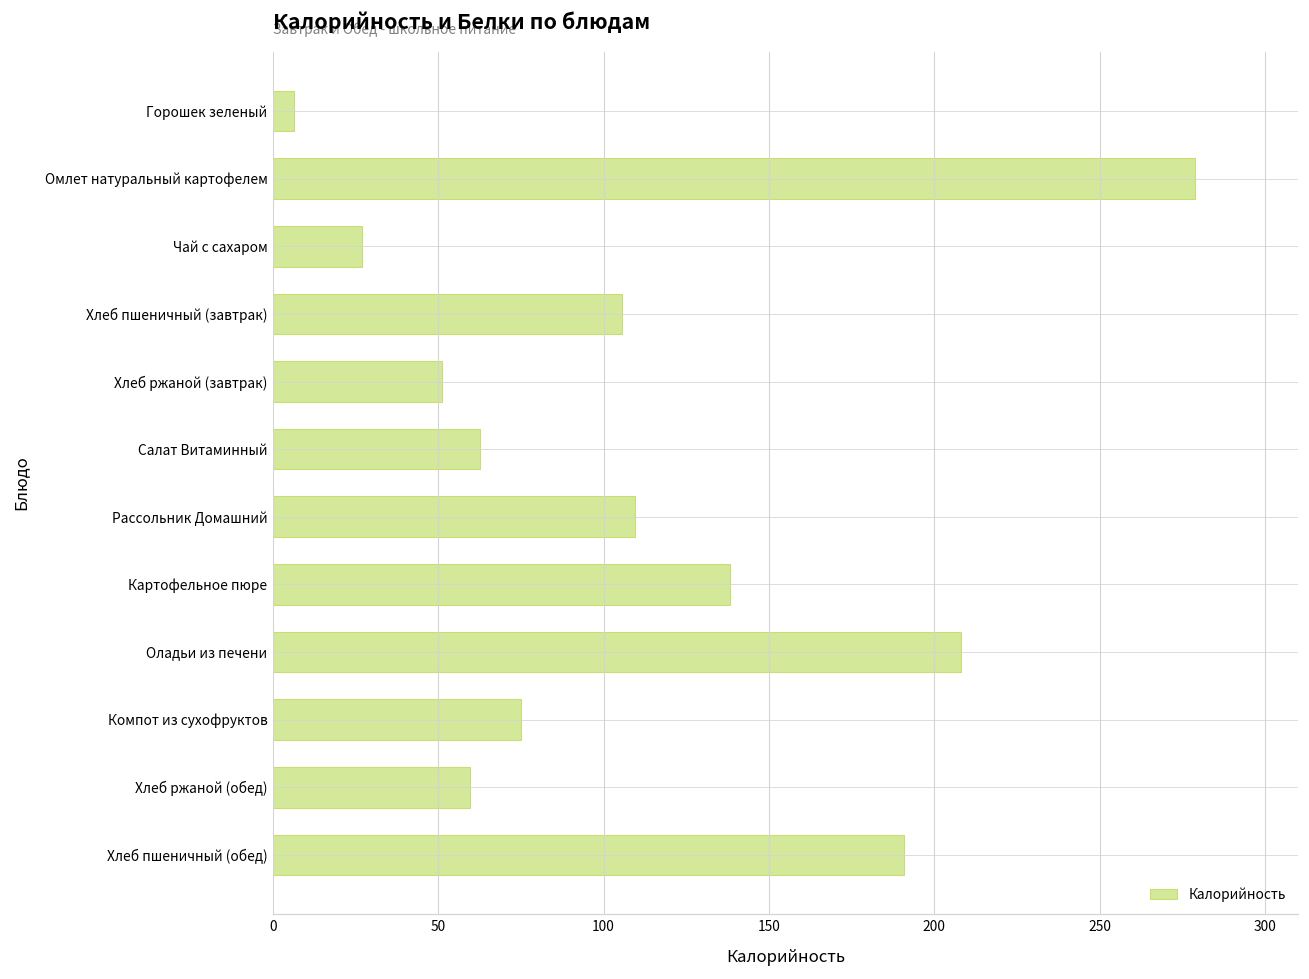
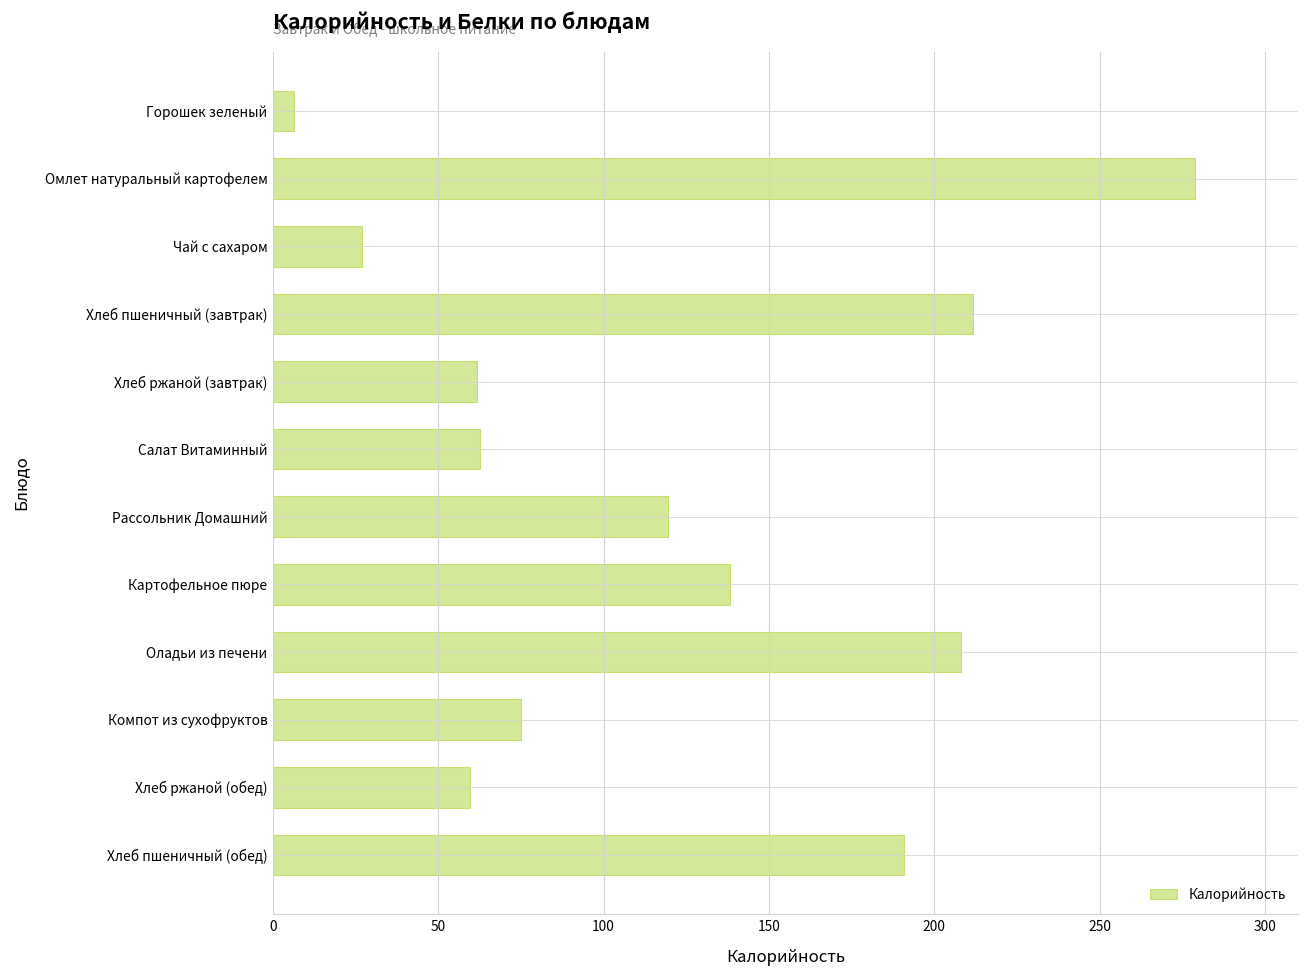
Хлеб пшеничный (завтрак): 106 -> 212
Хлеб ржаной (завтрак): 51 -> 62
Рассольник Домашний: 110 -> 119
